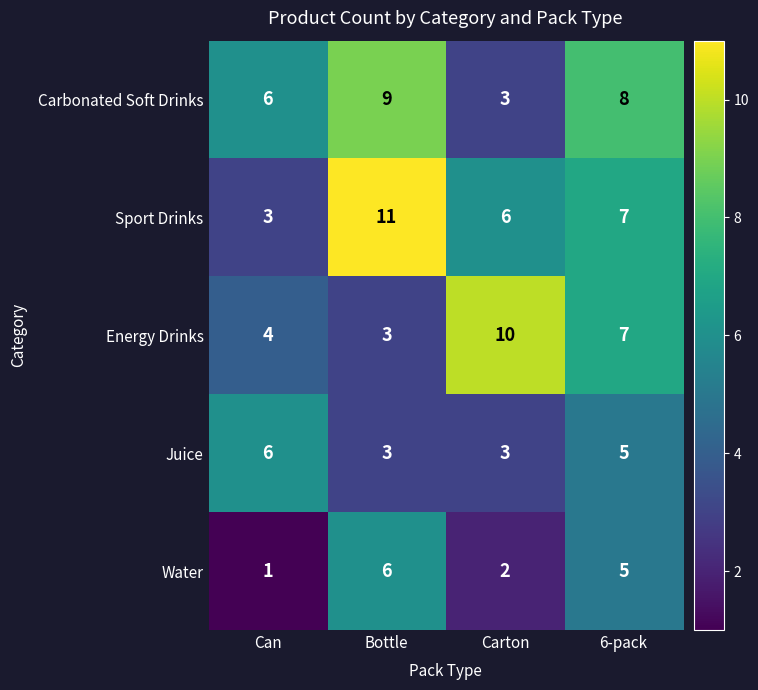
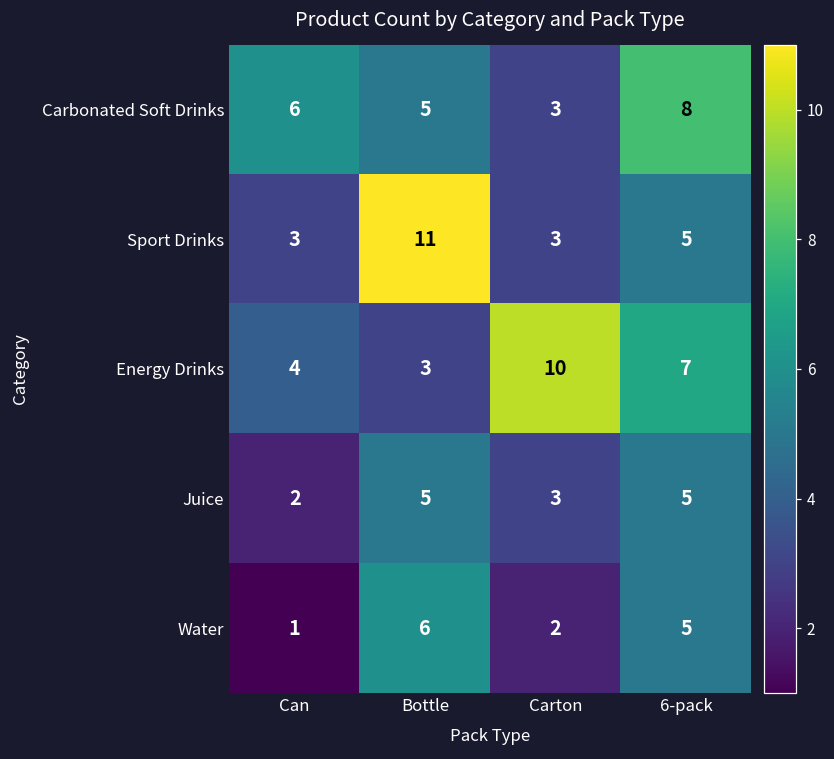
Carbonated Soft Drinks, Bottle: 9 -> 5
Sport Drinks, Carton: 6 -> 3
Sport Drinks, 6-pack: 7 -> 5
Juice, Can: 6 -> 2
Juice, Bottle: 3 -> 5
